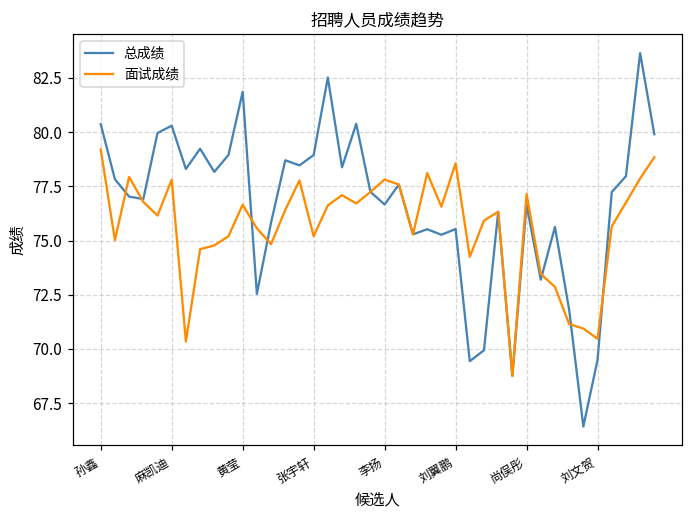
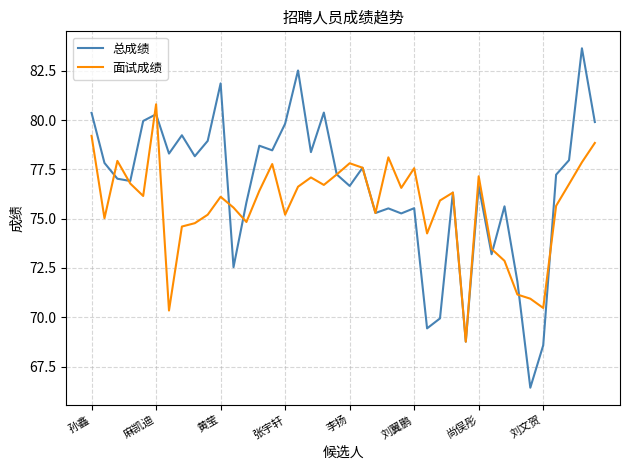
面试成绩, 麻凯迪: 77.8 -> 80.8
面试成绩, 黄莹: 76.7 -> 76.1
总成绩, 张宇轩: 78.9 -> 79.8
面试成绩, 刘翼鹏: 78.6 -> 77.6
总成绩, 刘文贺: 69.5 -> 68.6
